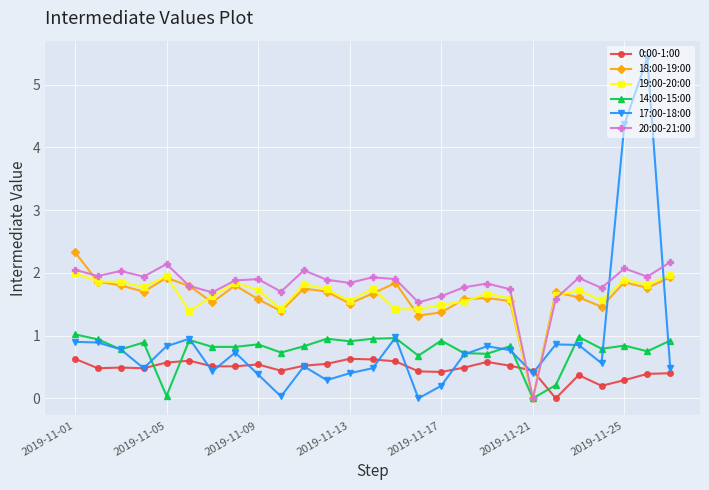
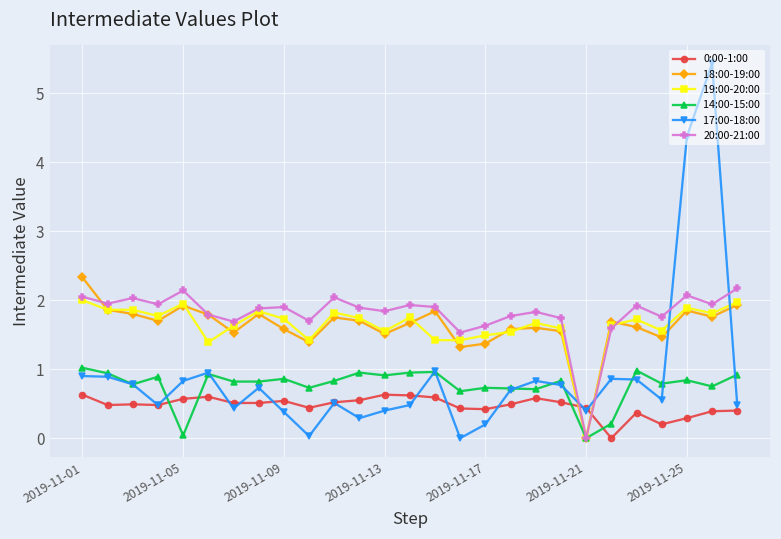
14:00-15:00, 2019-11-17: 0.9 -> 0.7
